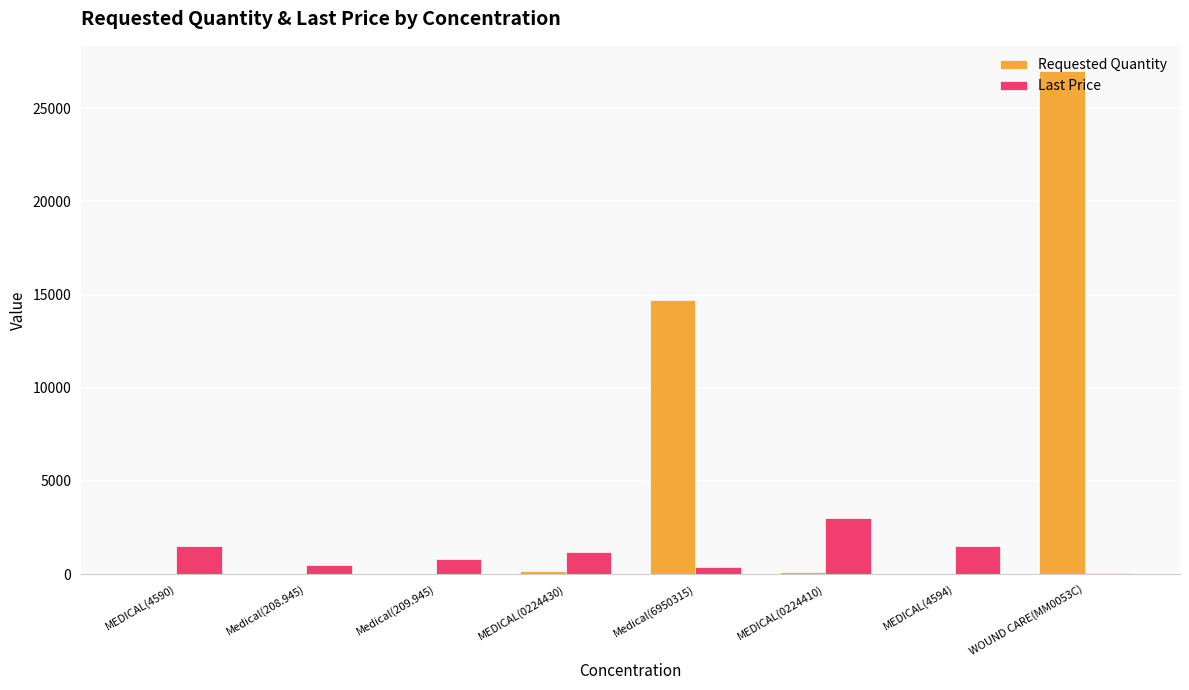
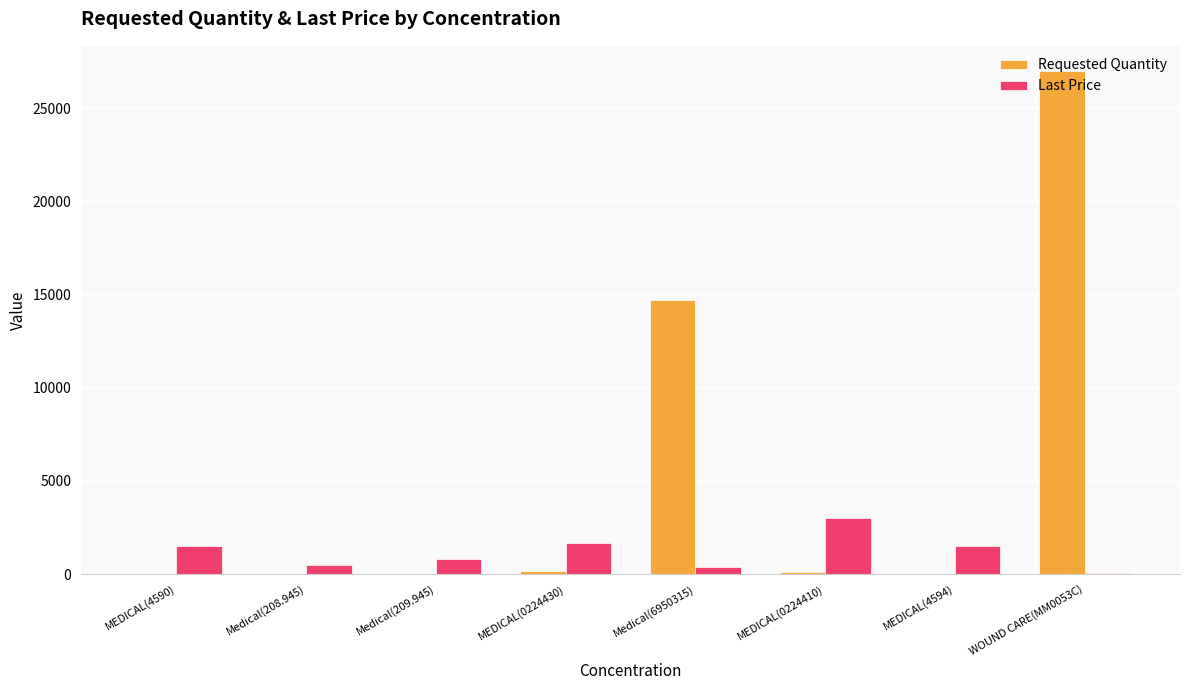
Last Price, MEDICAL(0224430): 1200 -> 1700
